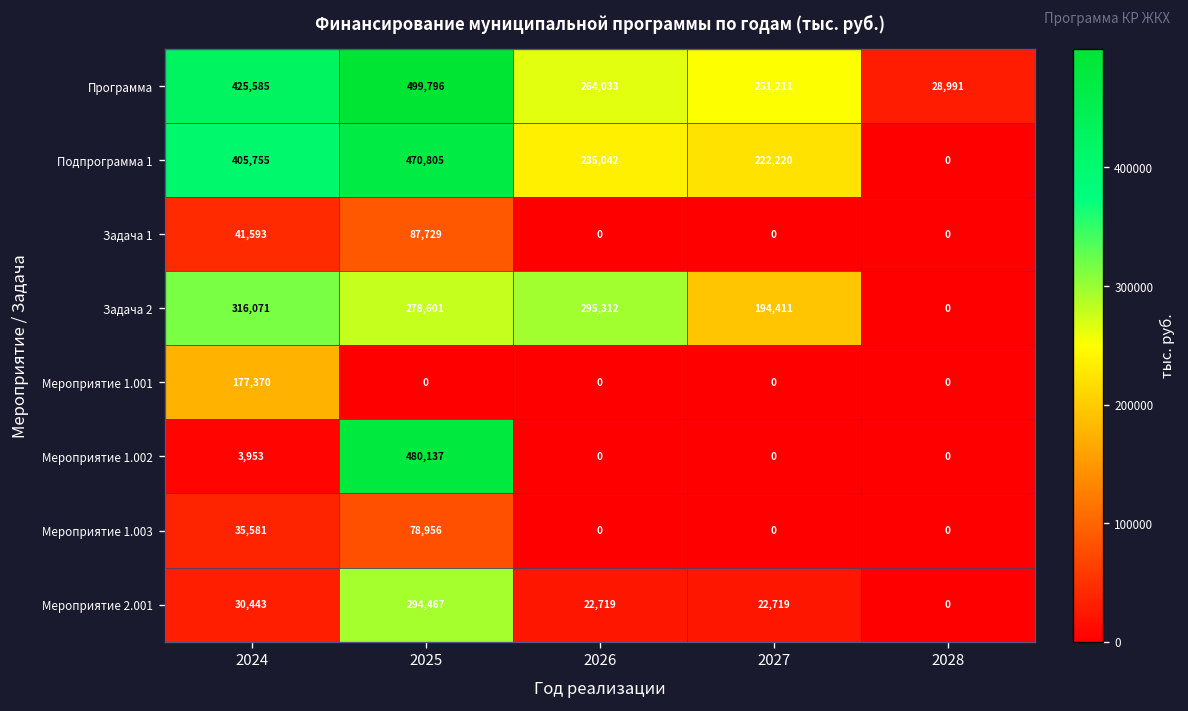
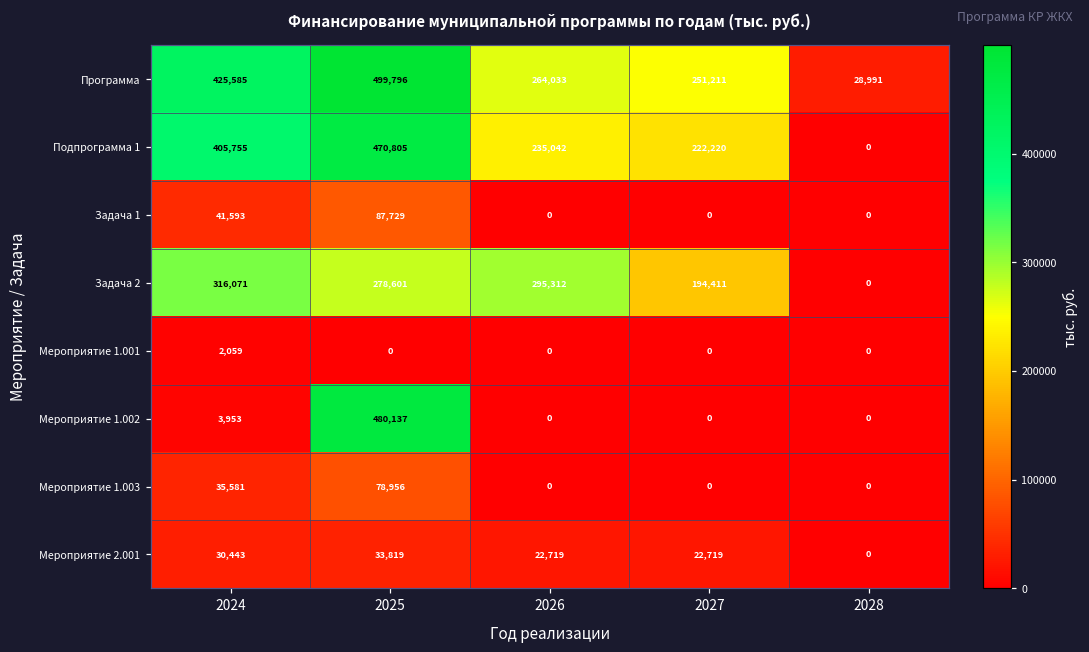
Мероприятие 1.001, 2024: 177,370 -> 2,059
Мероприятие 2.001, 2025: 294,467 -> 33,819
